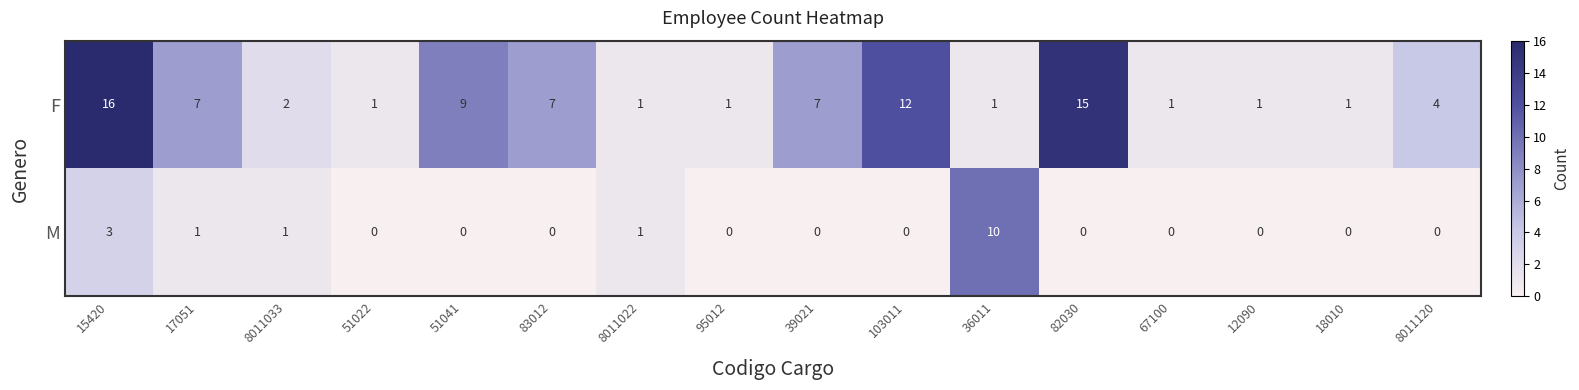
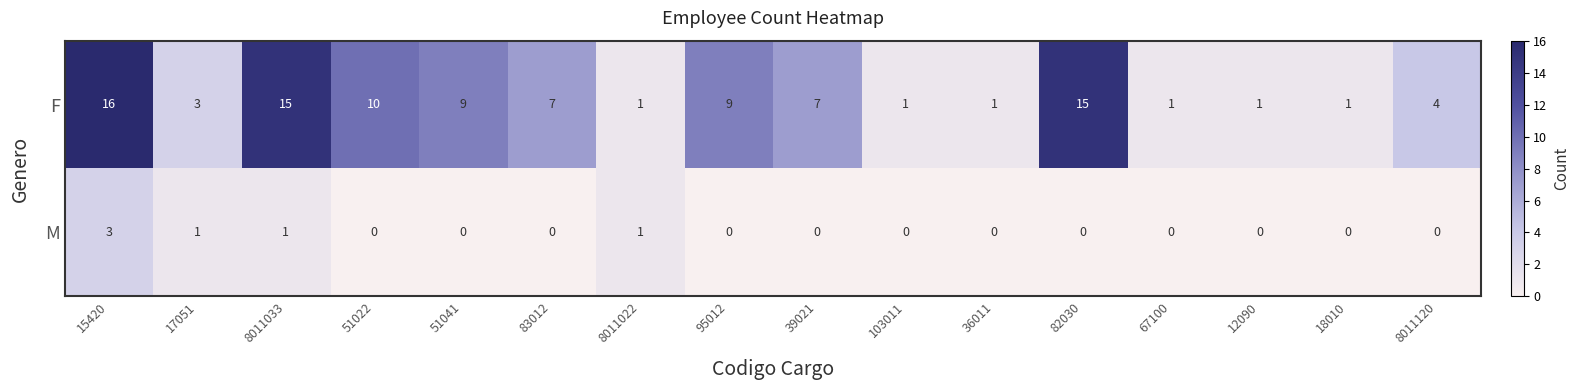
F, 17051: 7 -> 3
F, 8011033: 2 -> 15
F, 51022: 1 -> 10
F, 95012: 1 -> 9
F, 103011: 12 -> 1
M, 36011: 10 -> 0
